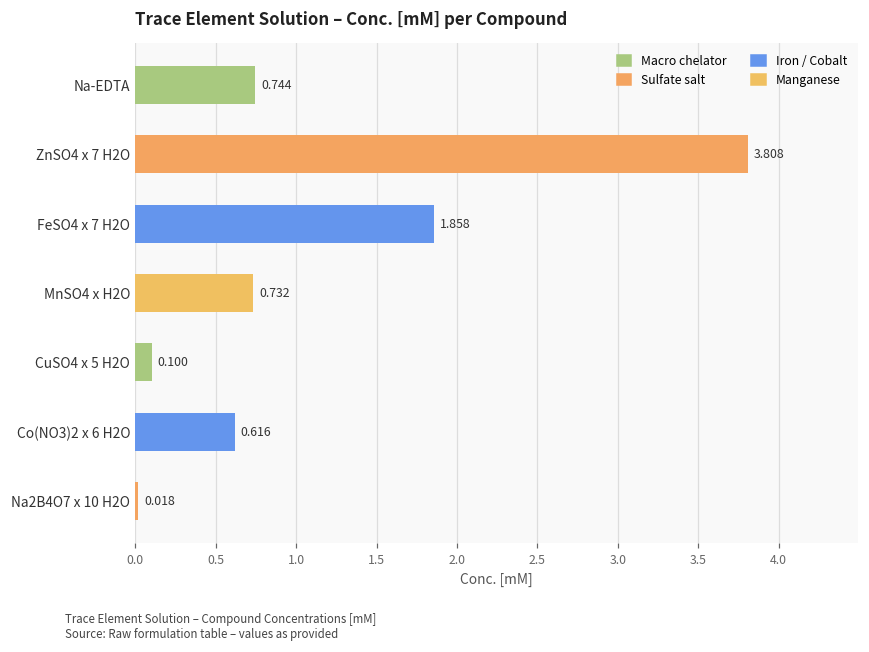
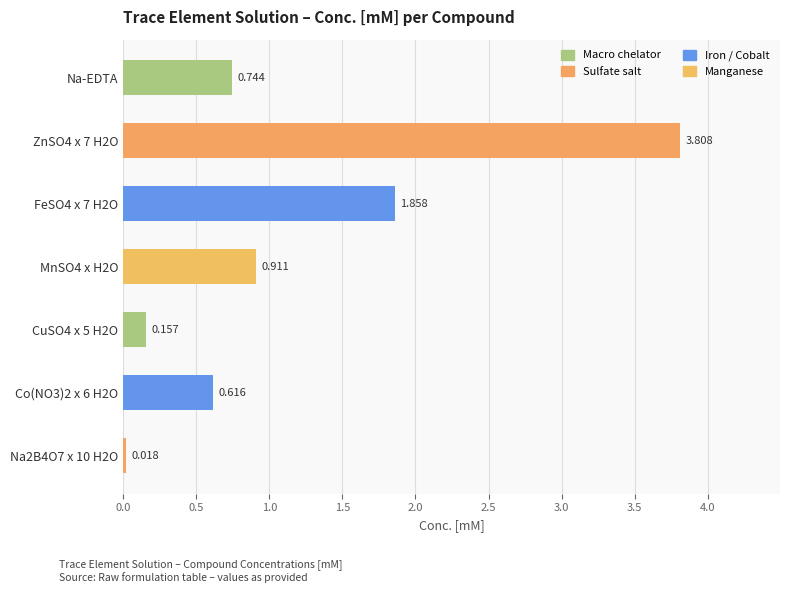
MnSO4 x H2O: 0.732 -> 0.911
CuSO4 x 5 H2O: 0.100 -> 0.157
